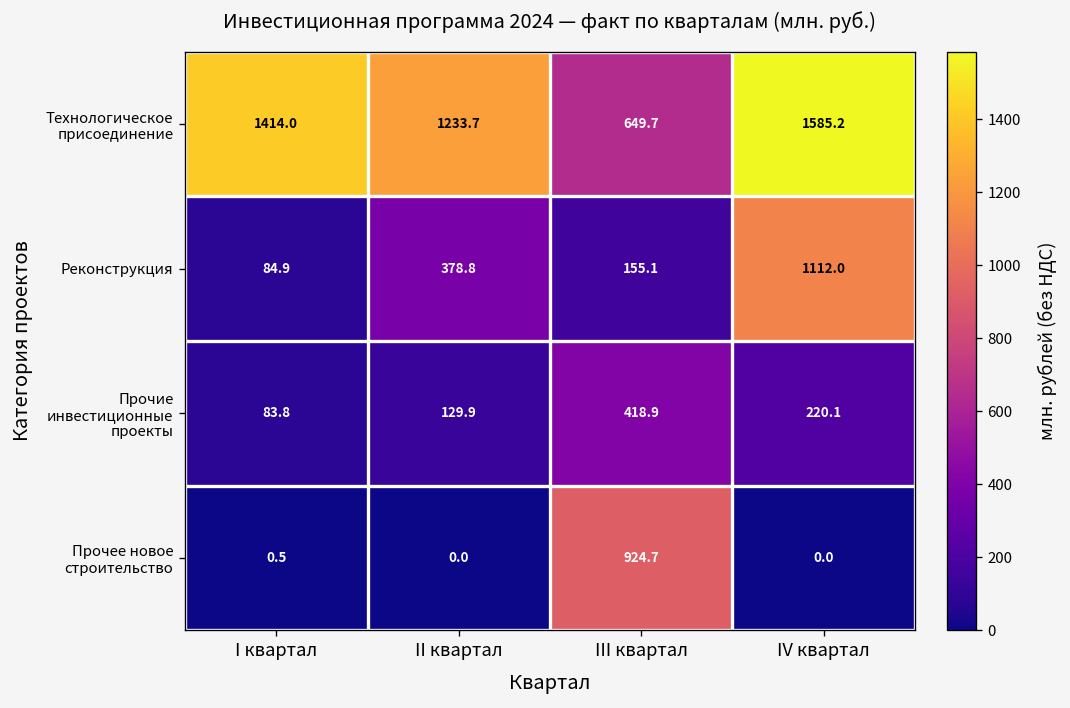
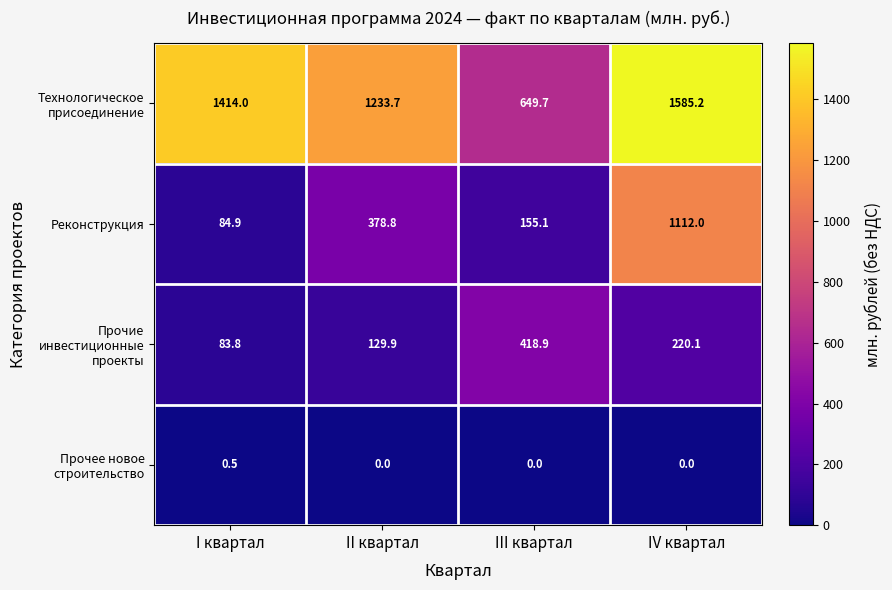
Прочее новое строительство, III квартал: 924.7 -> 0.0
